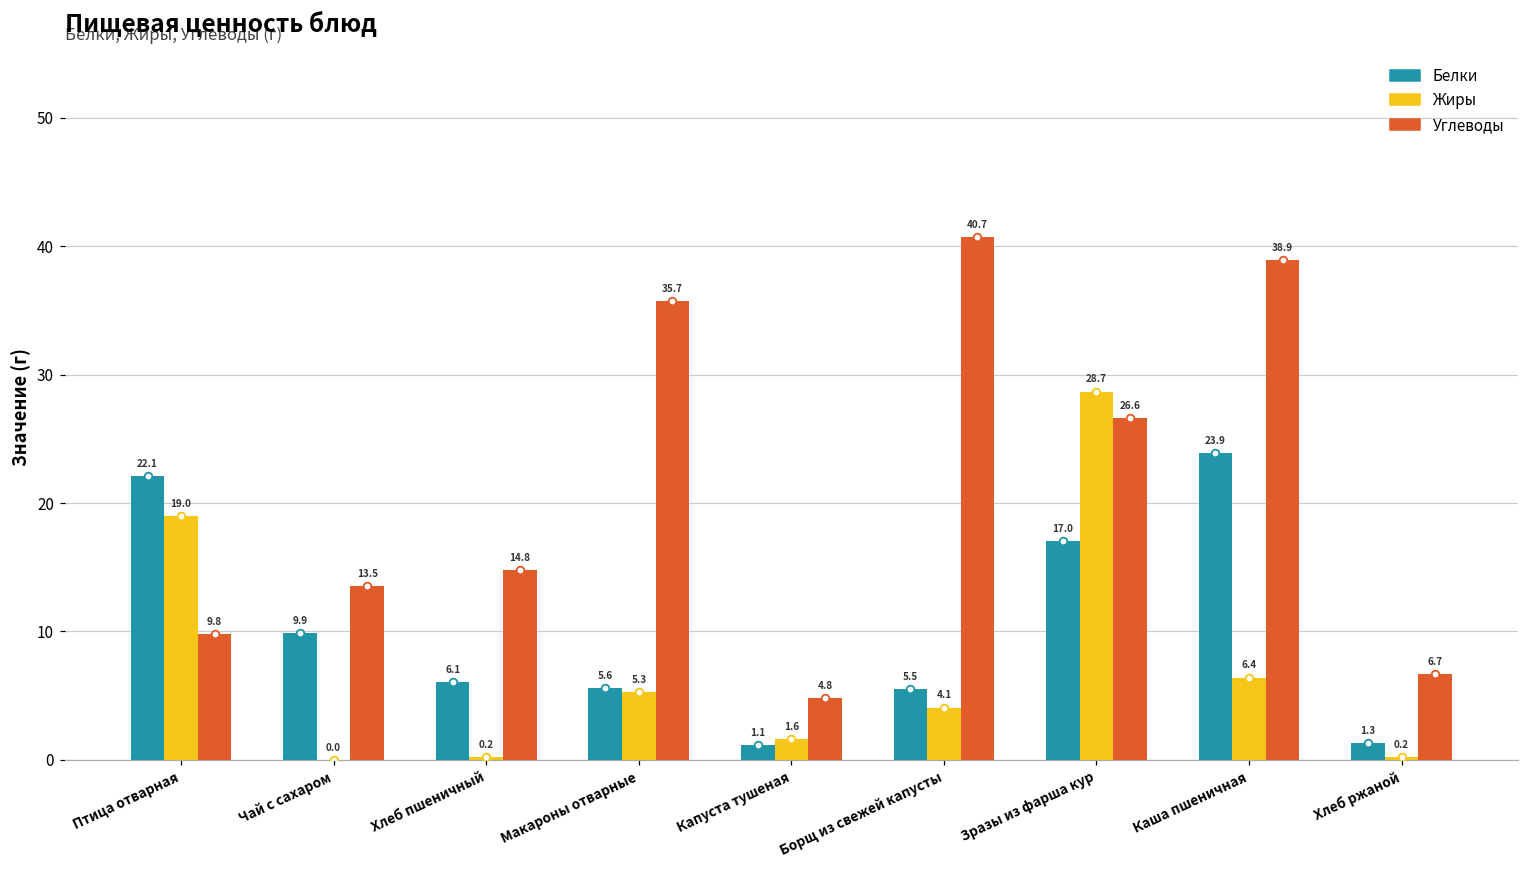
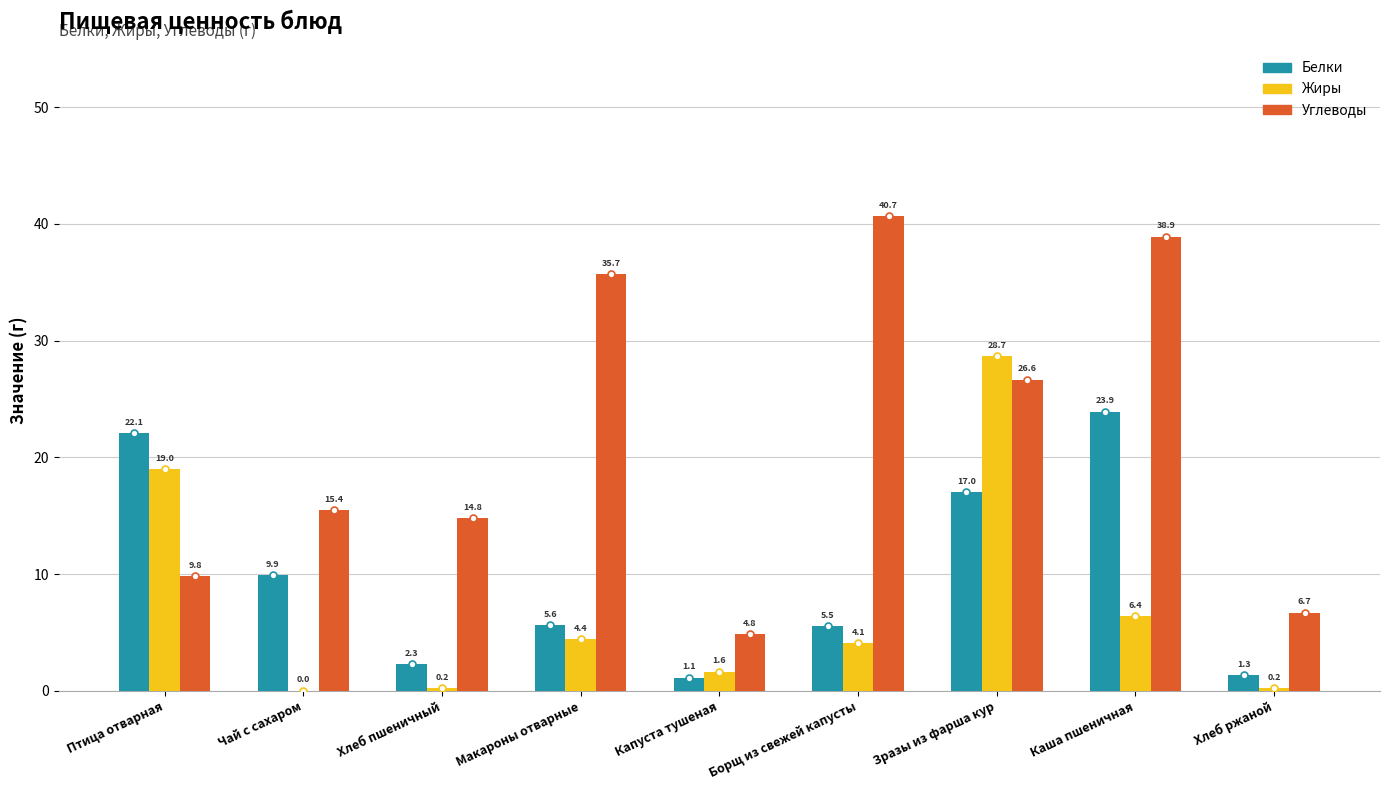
Углеводы, Чай с сахаром: 13.5 -> 15.4
Белки, Хлеб пшеничный: 6.1 -> 2.3
Жиры, Макароны отварные: 5.3 -> 4.4
